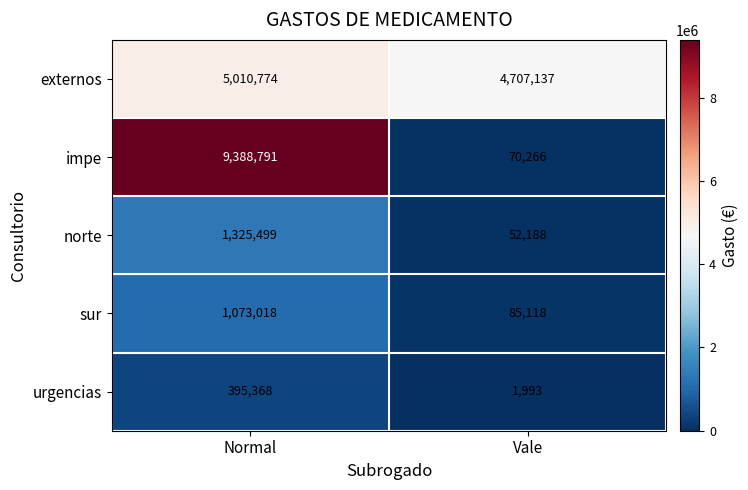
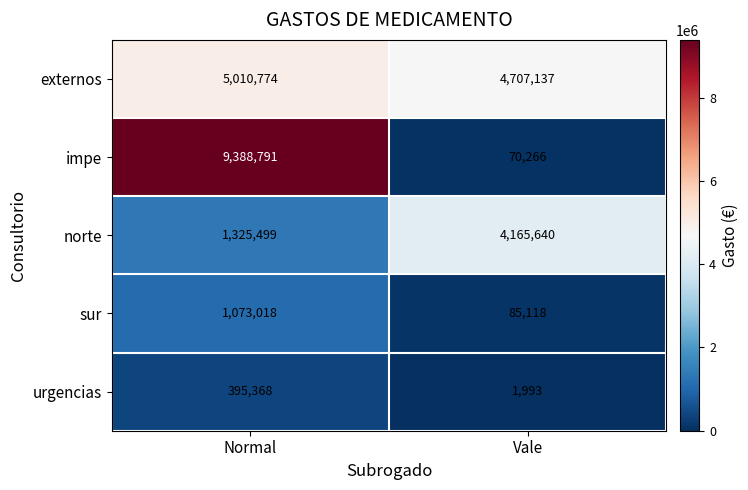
norte, Vale: 52,188 -> 4,165,640
